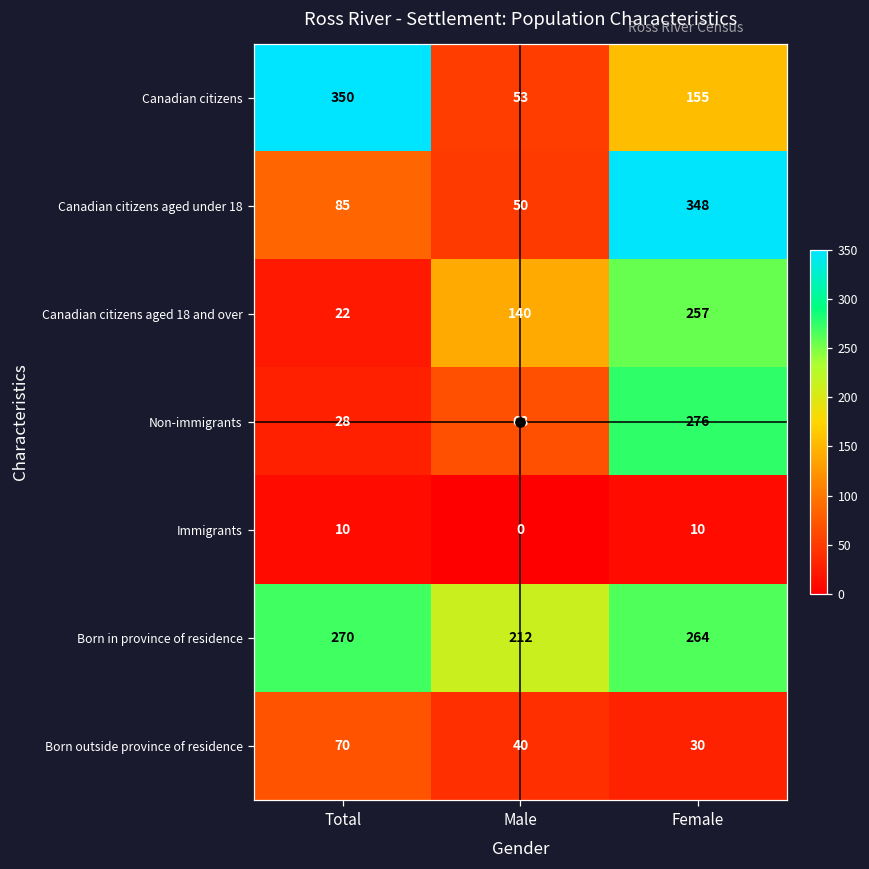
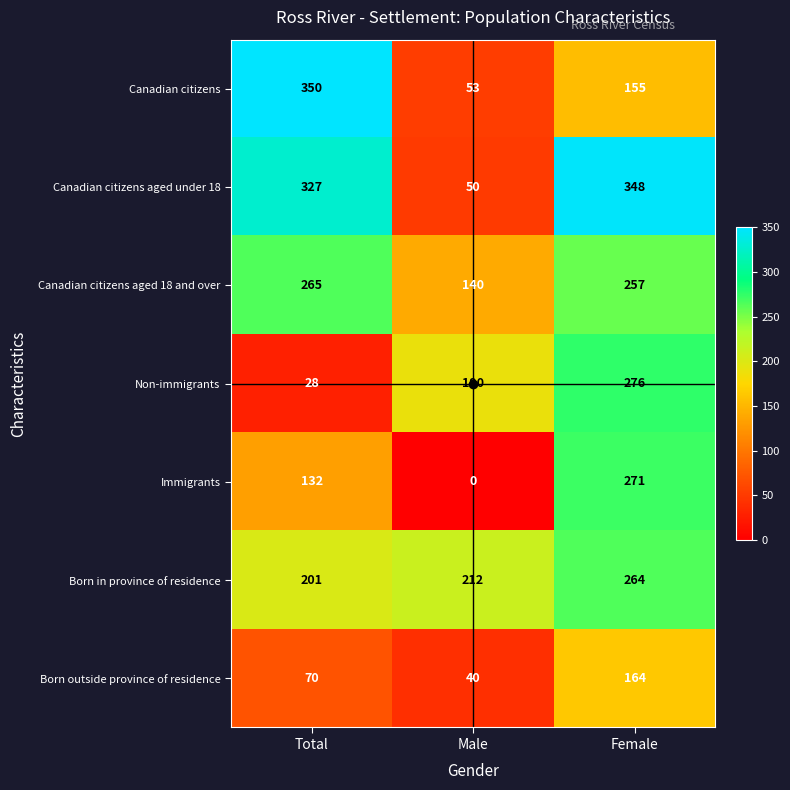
Canadian citizens aged under 18, Total: 85 -> 327
Canadian citizens aged 18 and over, Total: 22 -> 265
Non-immigrants, Male: 68 -> 190
Immigrants, Total: 10 -> 132
Immigrants, Female: 10 -> 271
Born in province of residence, Total: 270 -> 201
Born outside province of residence, Female: 30 -> 164
